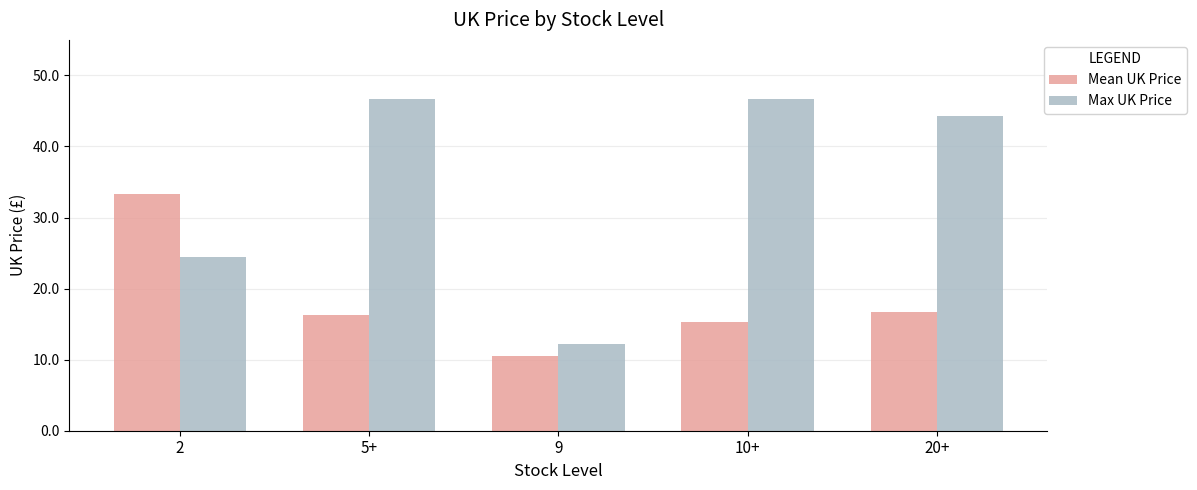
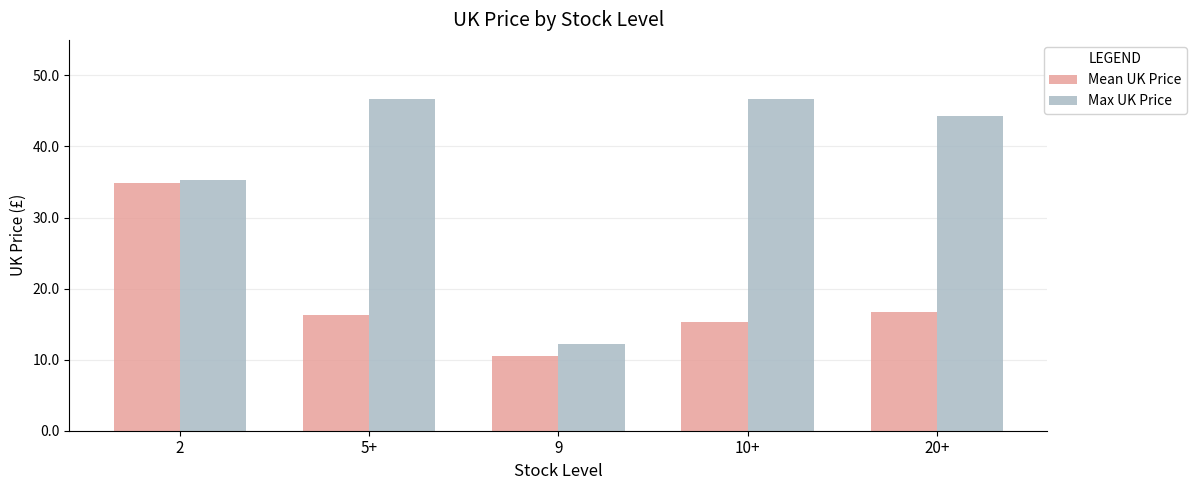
Mean UK Price, 2: 33 -> 35
Max UK Price, 2: 25 -> 35
